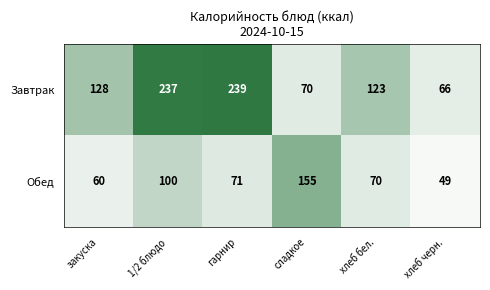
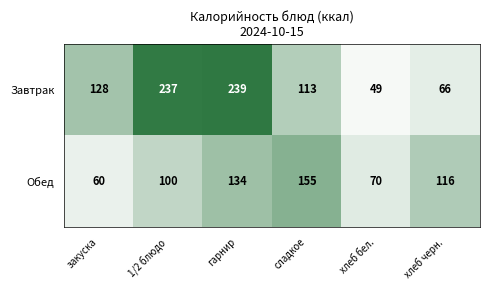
Завтрак, сладкое: 70 -> 113
Завтрак, хлеб бел.: 123 -> 49
Обед, гарнир: 71 -> 134
Обед, хлеб черн.: 49 -> 116
